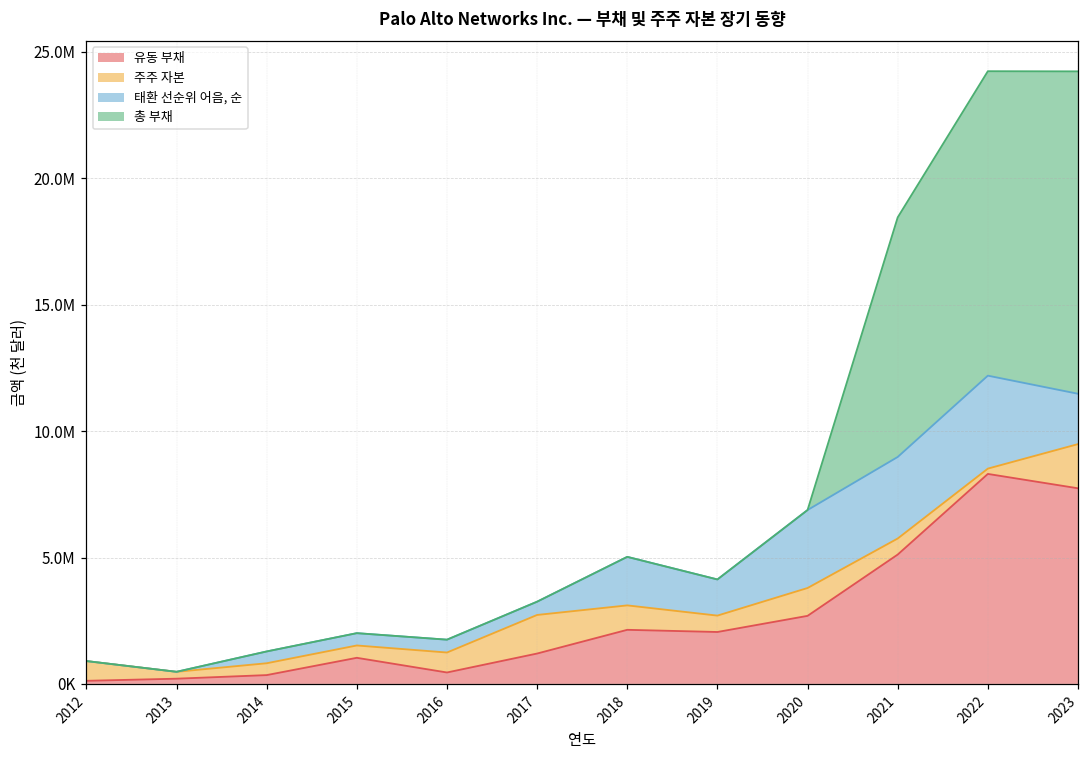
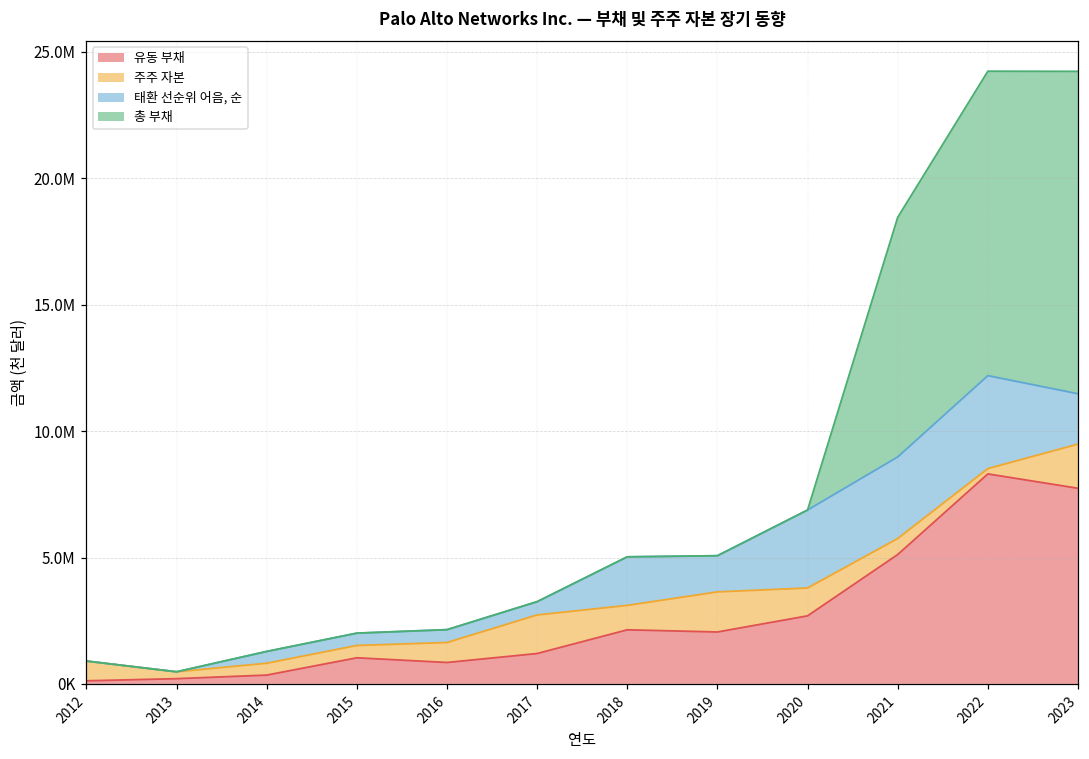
유동 부채, 2016: 500000 -> 800000
주주 자본, 2019: 600000 -> 1600000
